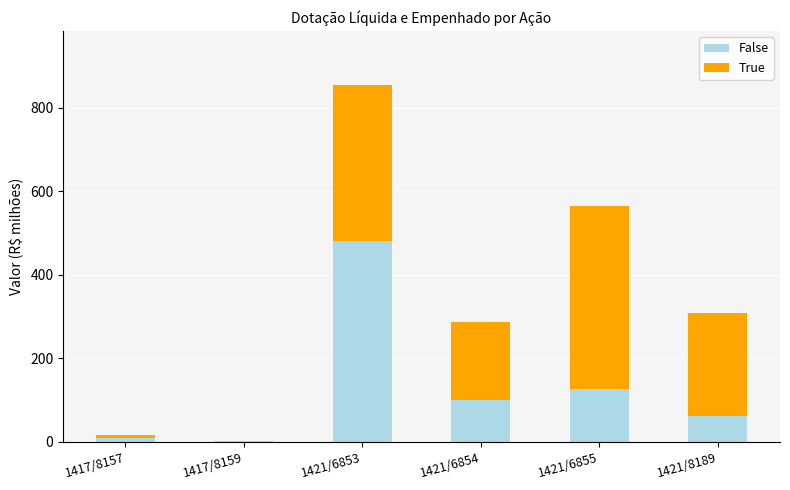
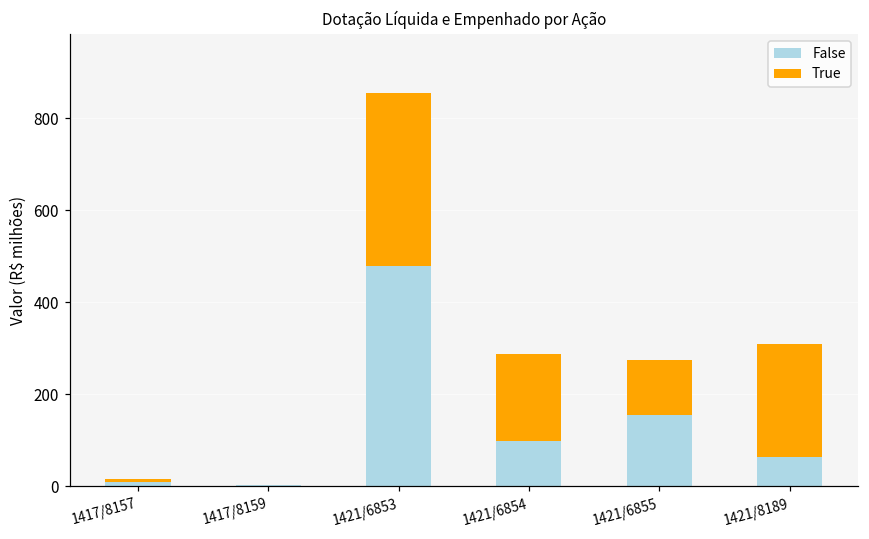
False, 1421/6855: 130 -> 150
True, 1421/6855: 440 -> 120
